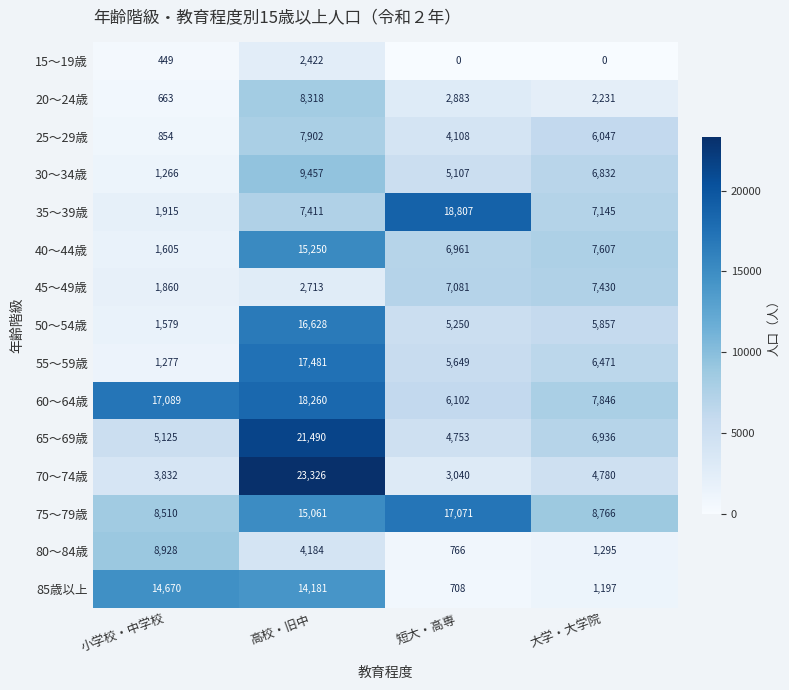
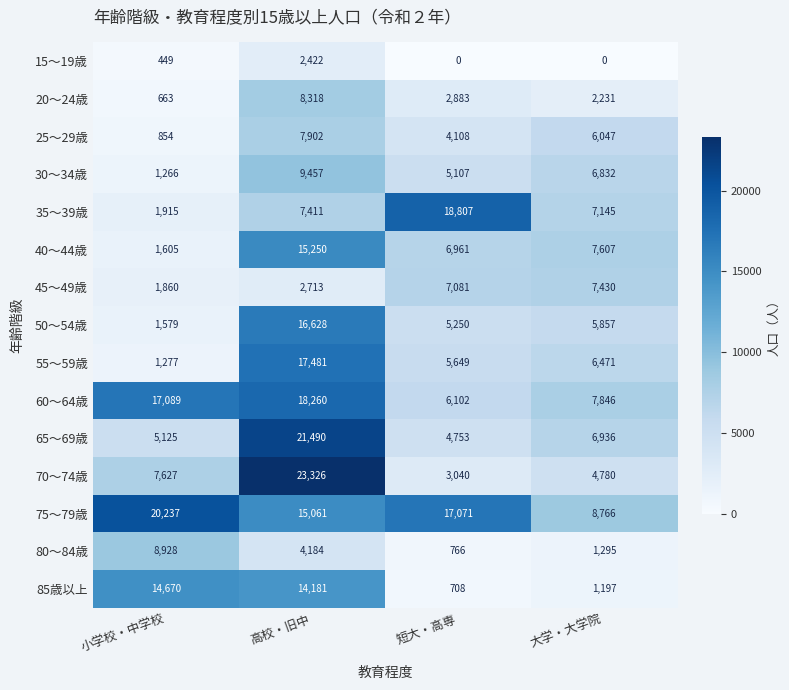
70～74歳, 小学校・中学校: 3,832 -> 7,627
75～79歳, 小学校・中学校: 8,510 -> 20,237
